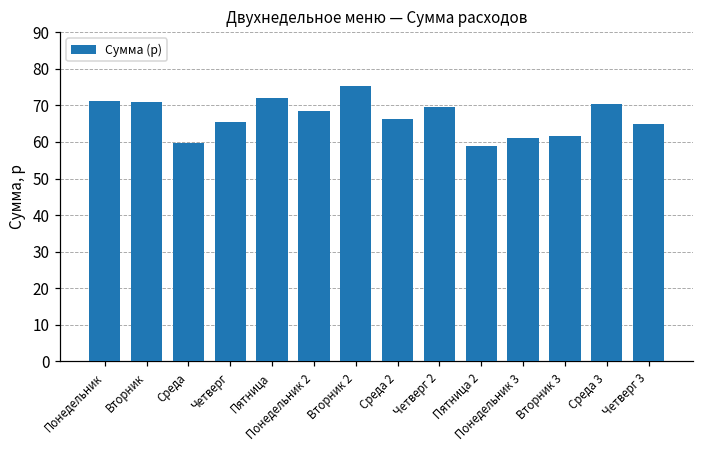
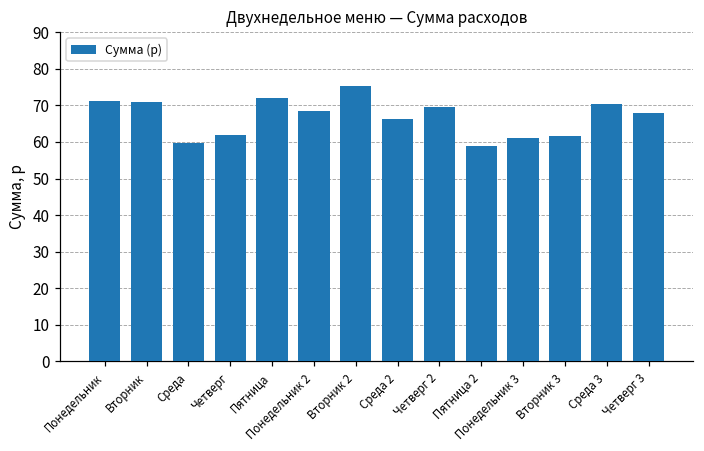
Четверг: 66 -> 62
Четверг 3: 65 -> 68
